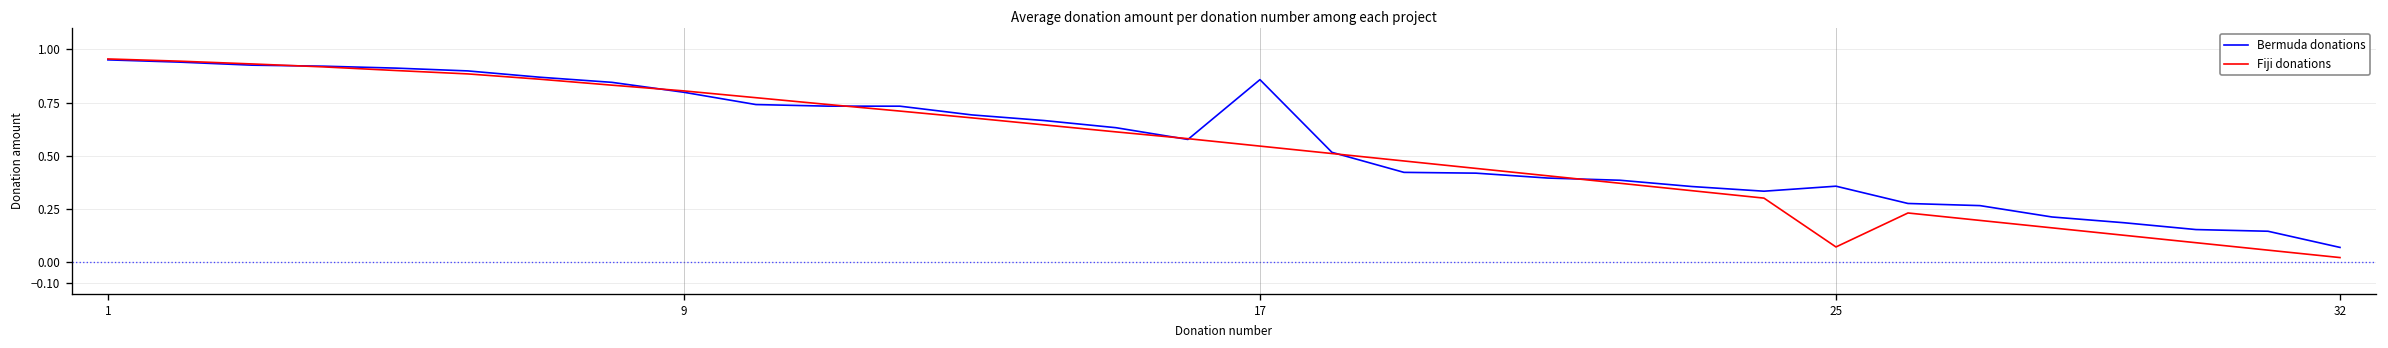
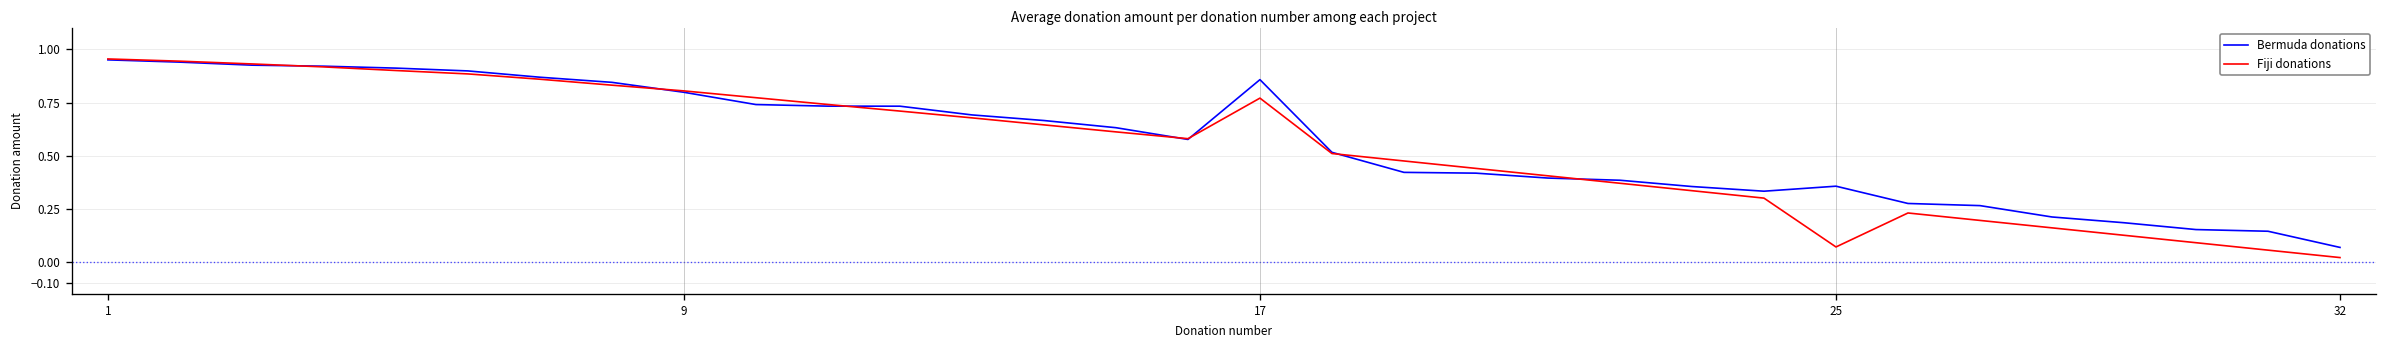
Fiji donations, 17: 0.55 -> 0.77
